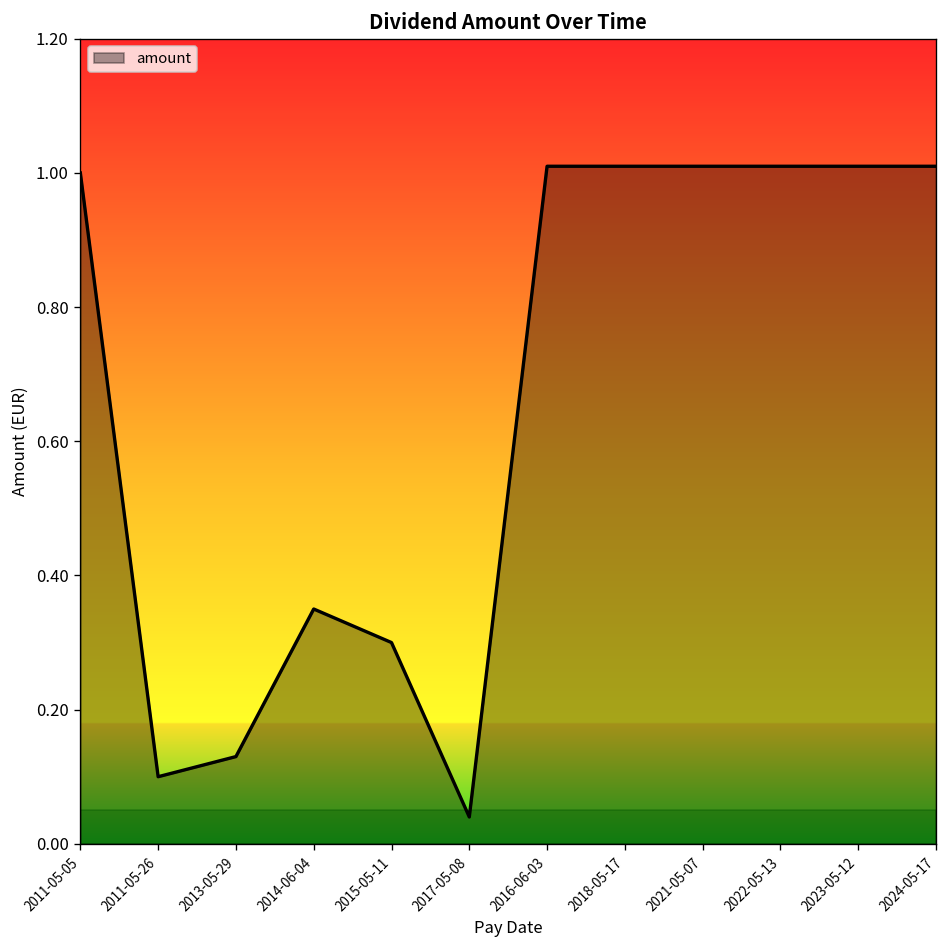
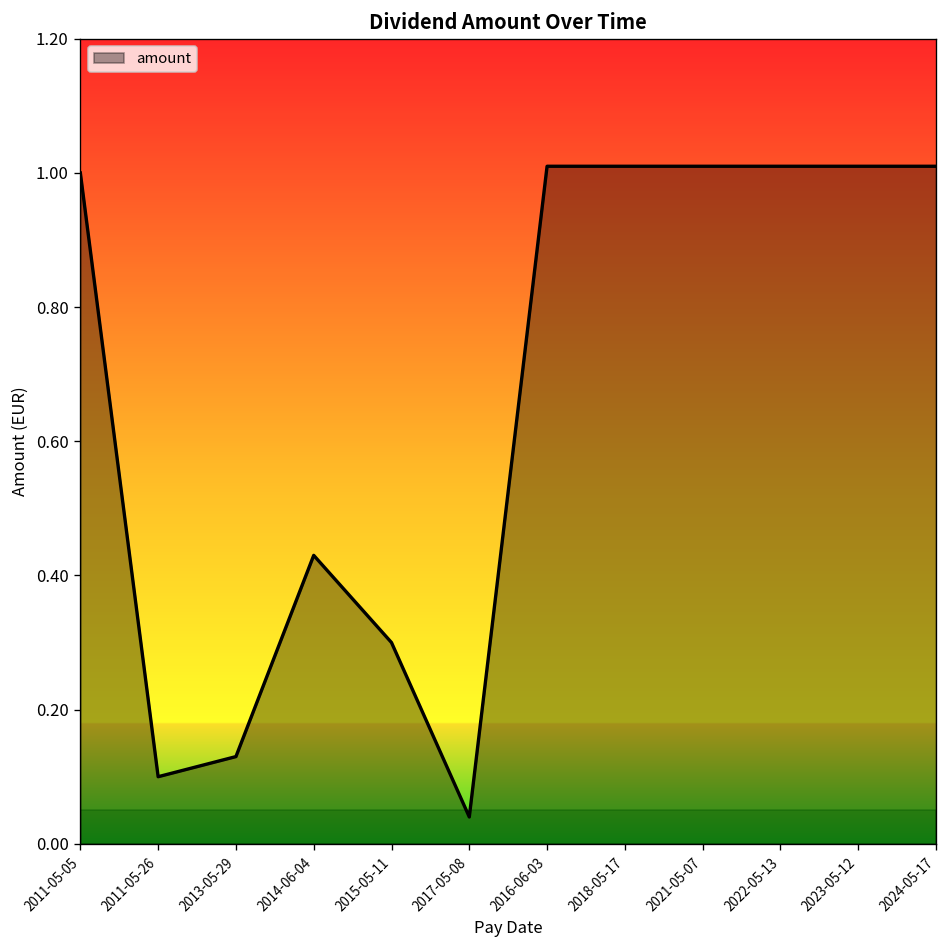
2014-06-04: 0.35 -> 0.43
